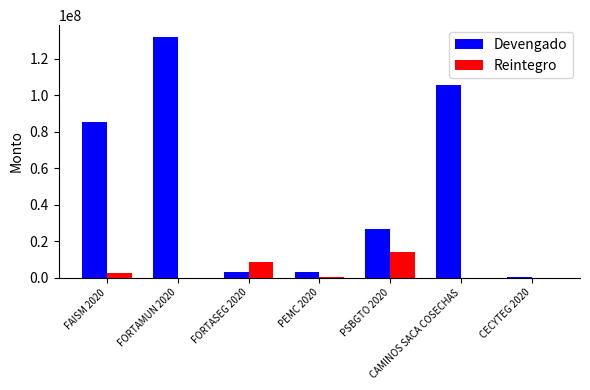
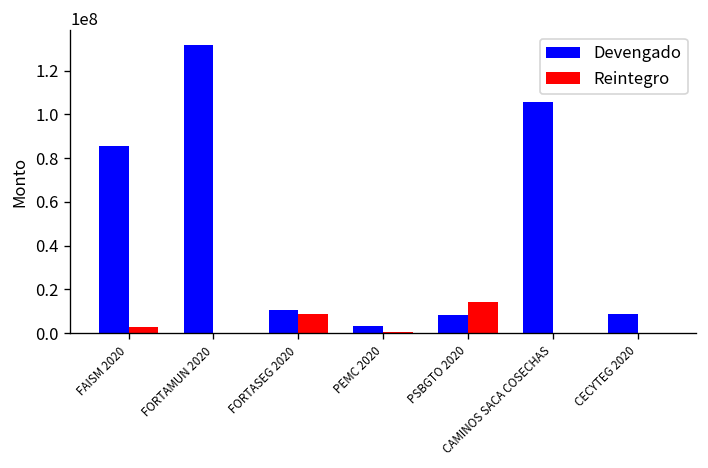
Devengado, FORTASEG 2020: 3000000 -> 10000000
Devengado, PSBGTO 2020: 26000000 -> 8000000
Devengado, CECYTEG 2020: 0 -> 9000000
